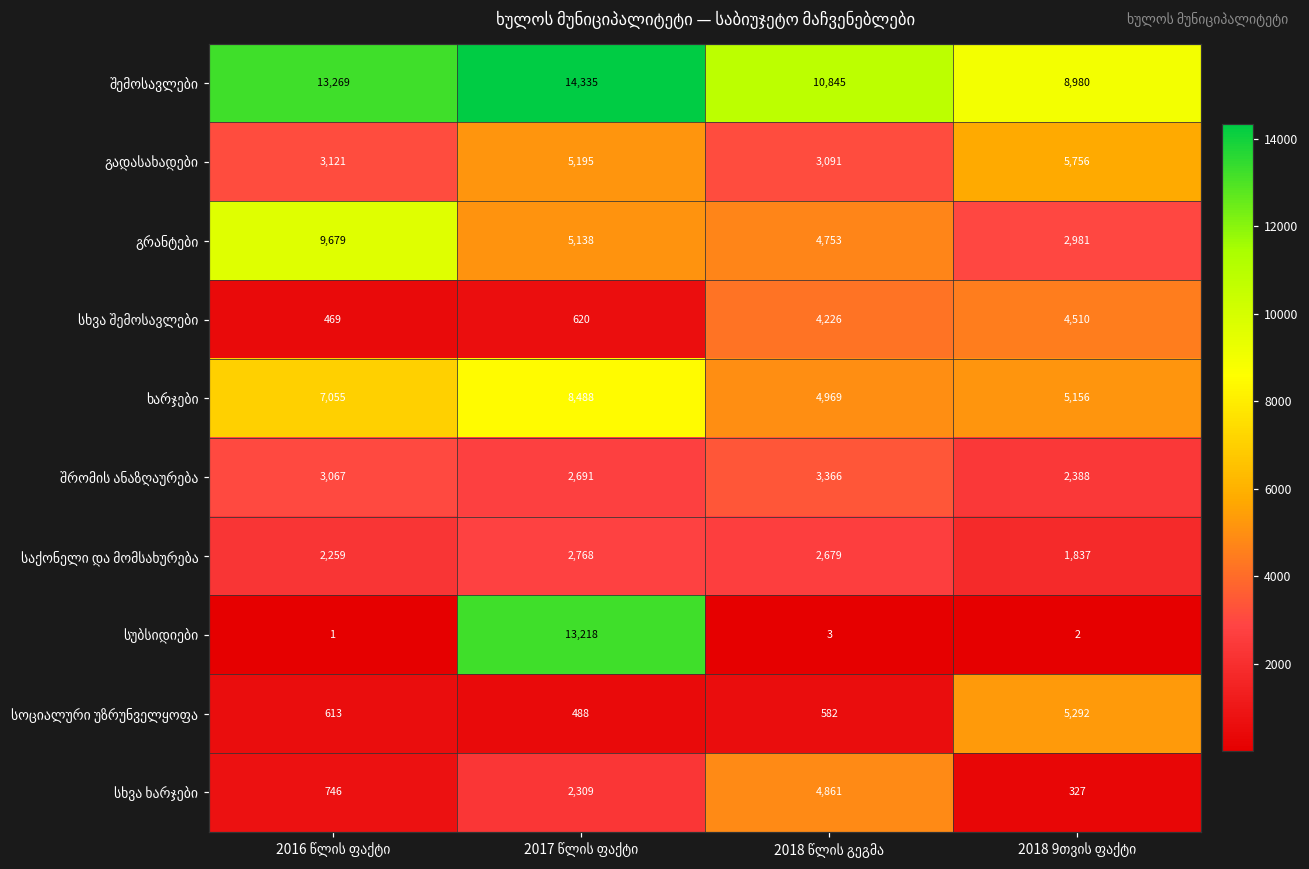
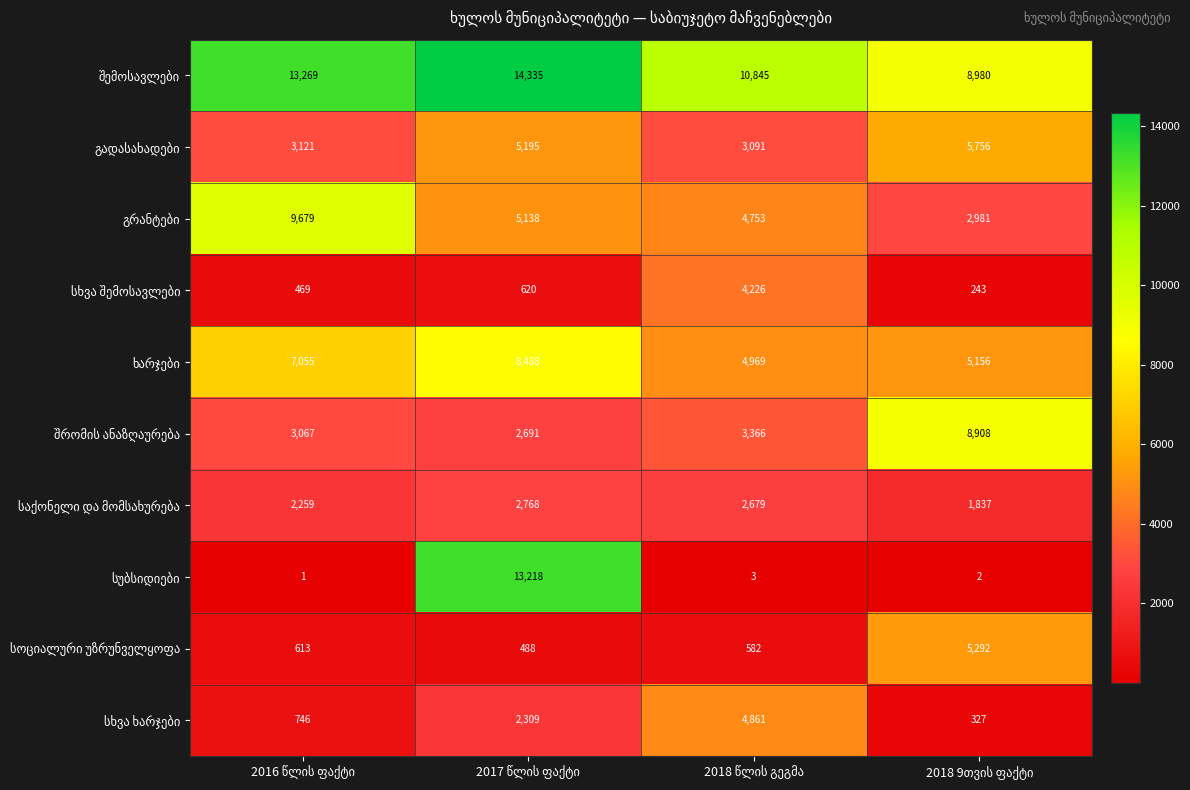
სხვა შემოსავლები, 2018 9თვის ფაქტი: 4,510 -> 243
შრომის ანაზღაურება, 2018 9თვის ფაქტი: 2,388 -> 8,908
